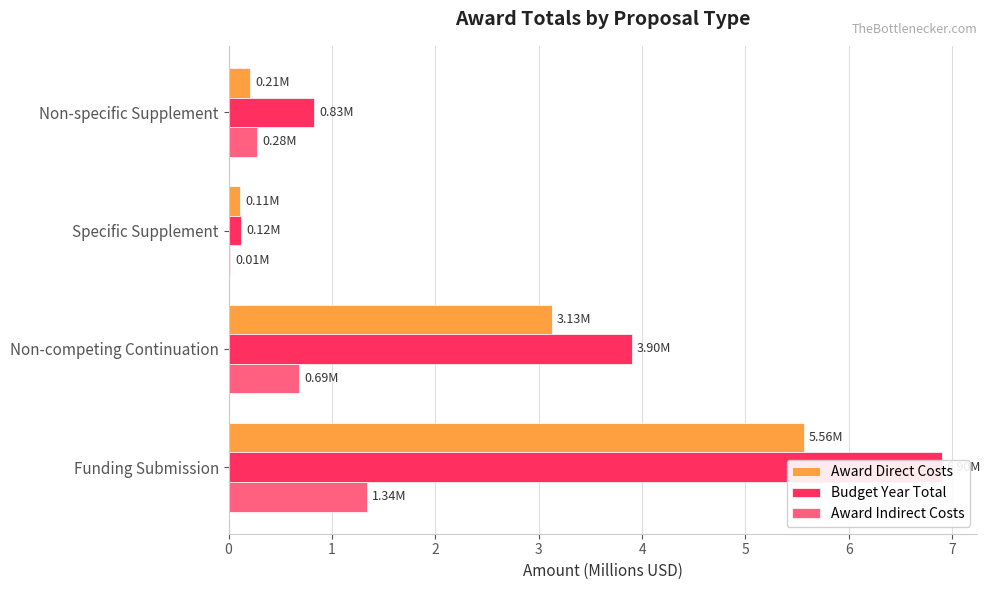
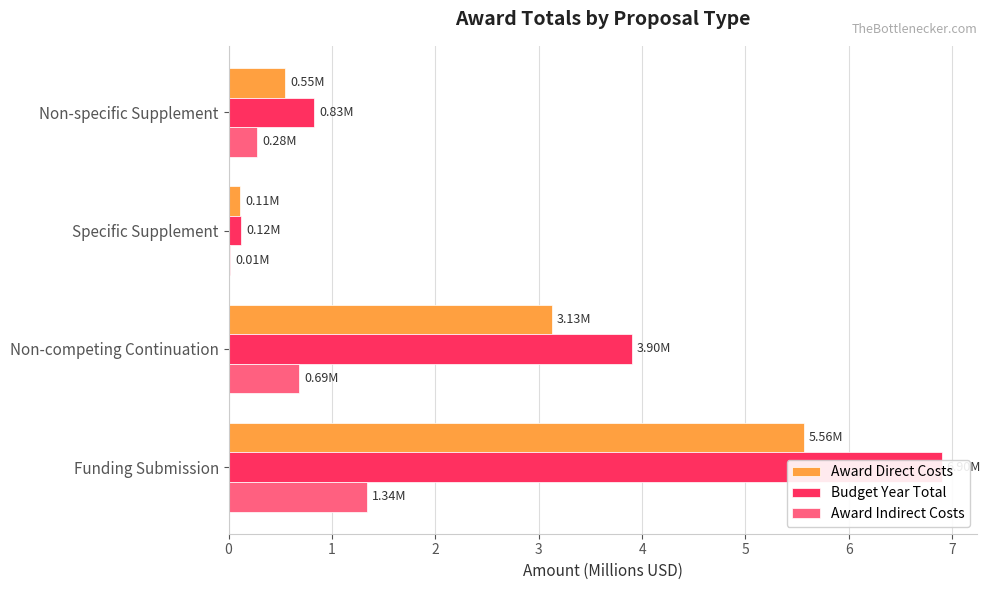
Award Direct Costs, Non-specific Supplement: 0.21M -> 0.55M
